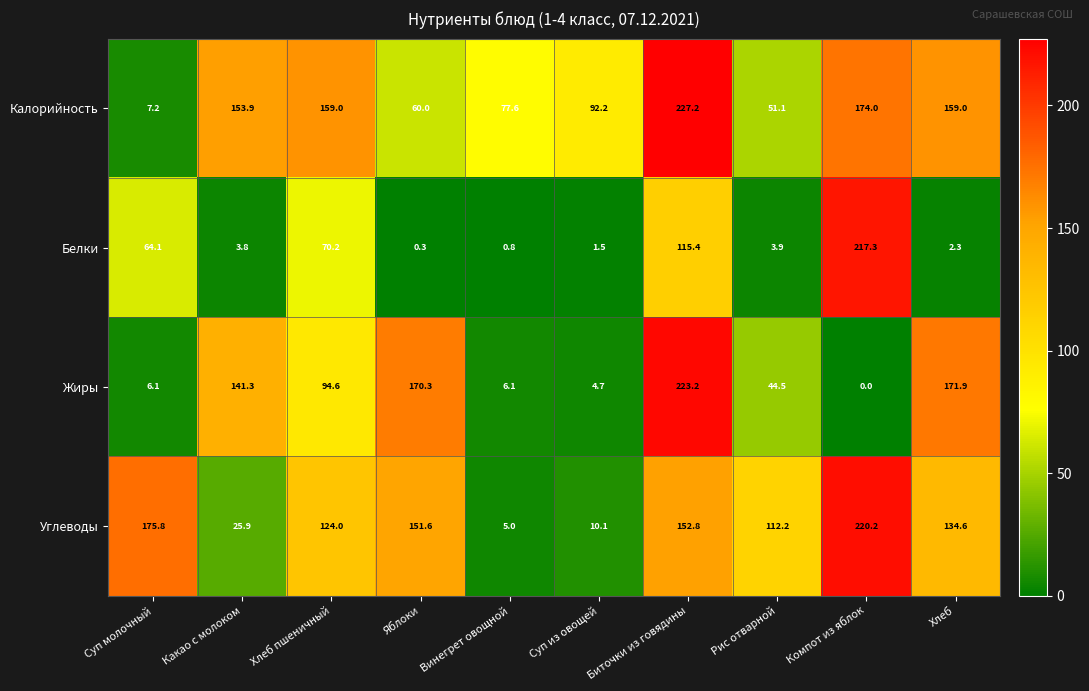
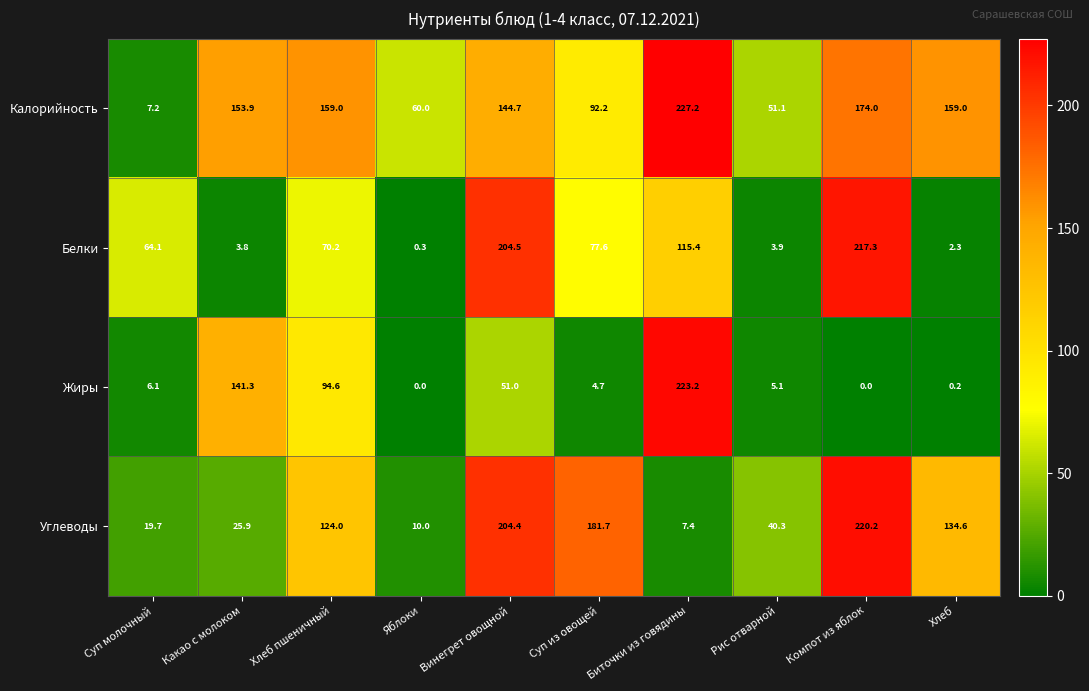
Калорийность, Винегрет овощной: 77.6 -> 144.7
Белки, Винегрет овощной: 0.8 -> 204.5
Белки, Суп из овощей: 1.5 -> 77.6
Жиры, Яблоки: 170.3 -> 0.0
Жиры, Винегрет овощной: 6.1 -> 51.0
Жиры, Рис отварной: 44.5 -> 5.1
Жиры, Хлеб: 171.9 -> 0.2
Углеводы, Суп молочный: 175.8 -> 19.7
Углеводы, Яблоки: 151.6 -> 10.0
Углеводы, Винегрет овощной: 5.0 -> 204.4
Углеводы, Суп из овощей: 10.1 -> 181.7
Углеводы, Биточки из говядины: 152.8 -> 7.4
Углеводы, Рис отварной: 112.2 -> 40.3
